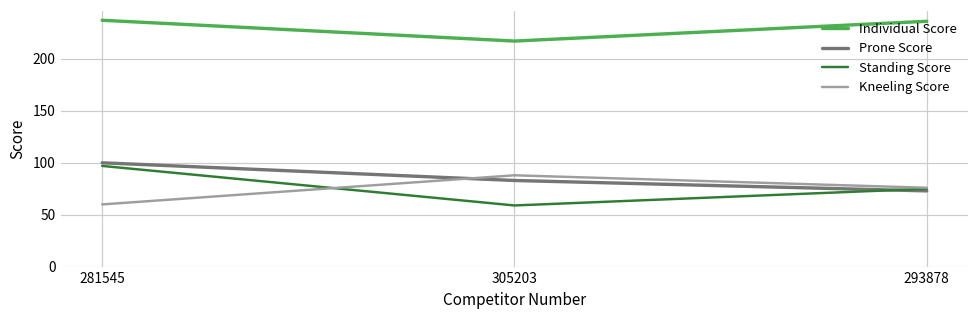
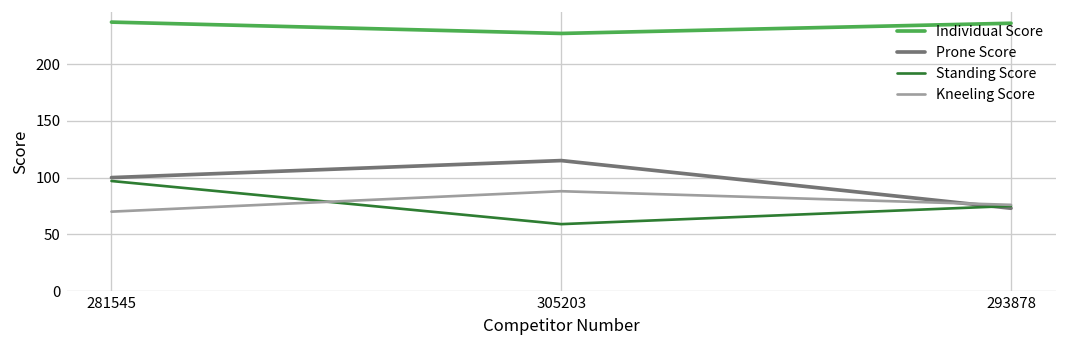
Kneeling Score, 281545: 60 -> 70
Individual Score, 305203: 220 -> 230
Prone Score, 305203: 80 -> 120
